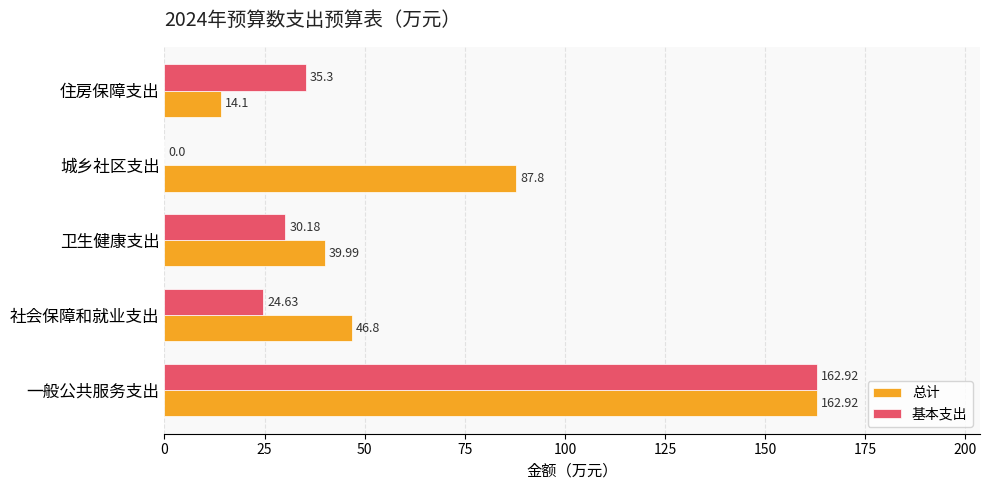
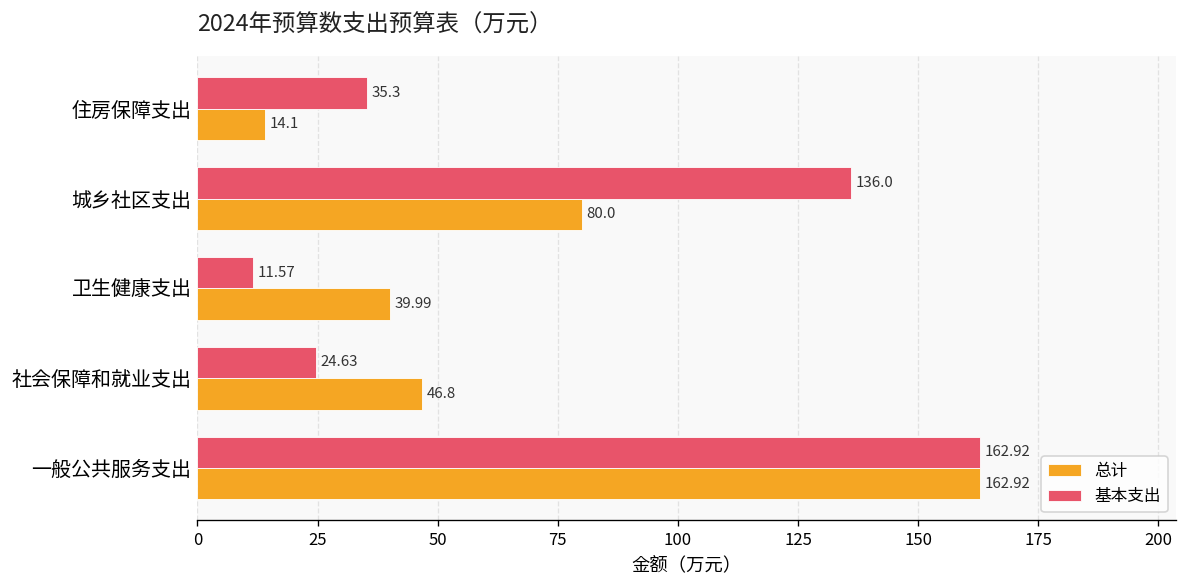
基本支出, 城乡社区支出: 0.0 -> 136.0
总计, 城乡社区支出: 87.8 -> 80.0
基本支出, 卫生健康支出: 30.18 -> 11.57
